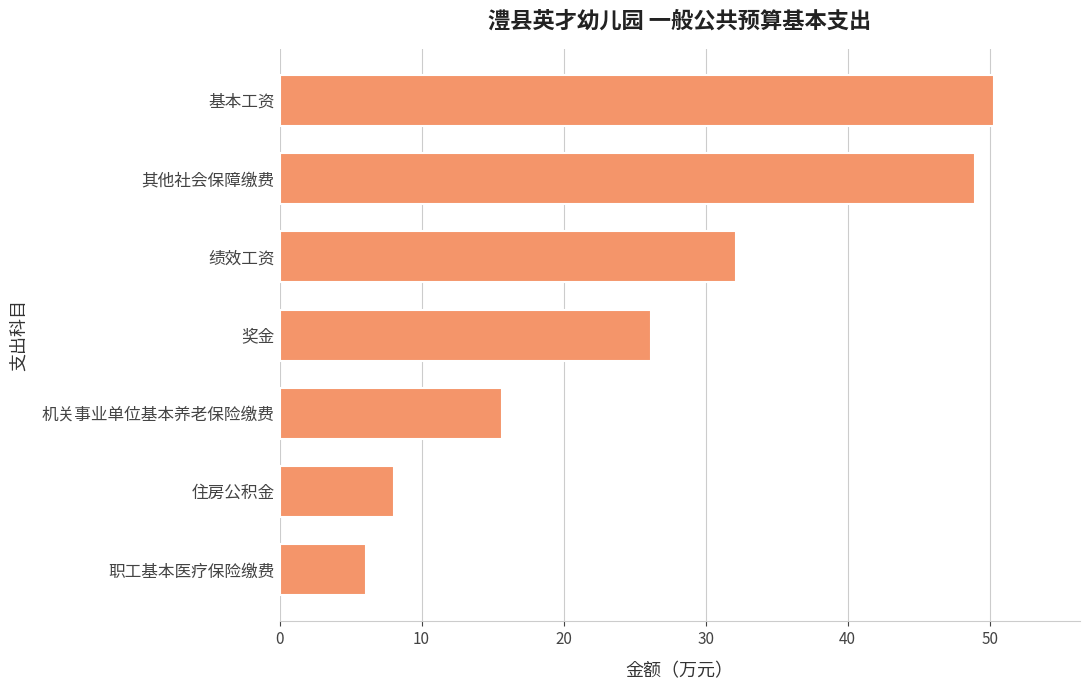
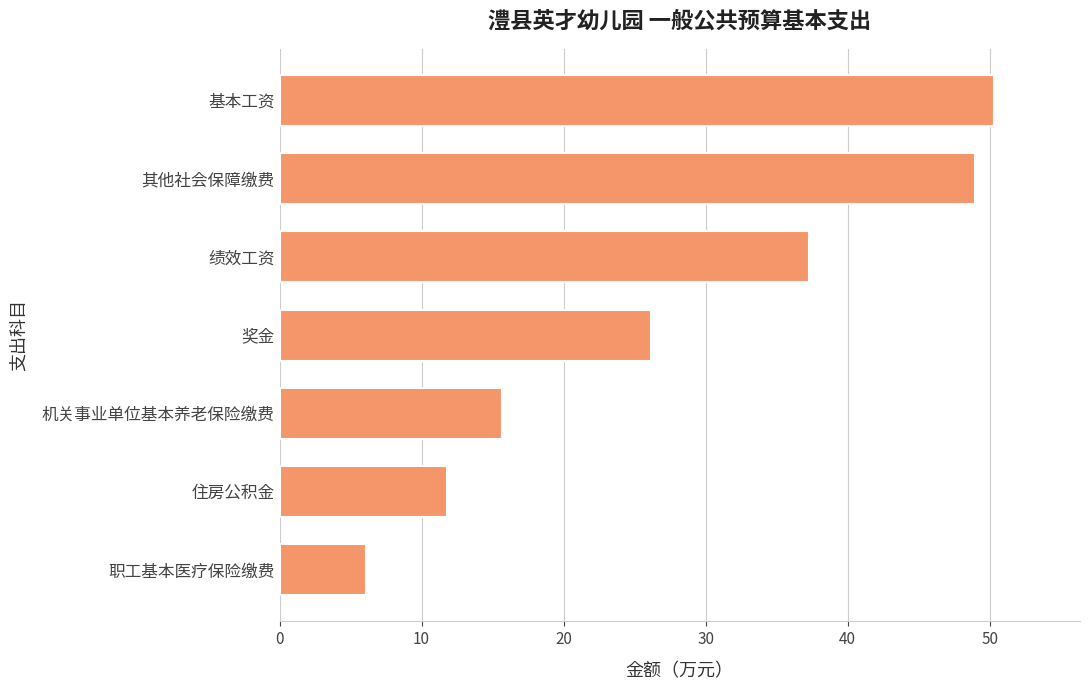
绩效工资: 32.1 -> 37.3
住房公积金: 8.0 -> 11.8
